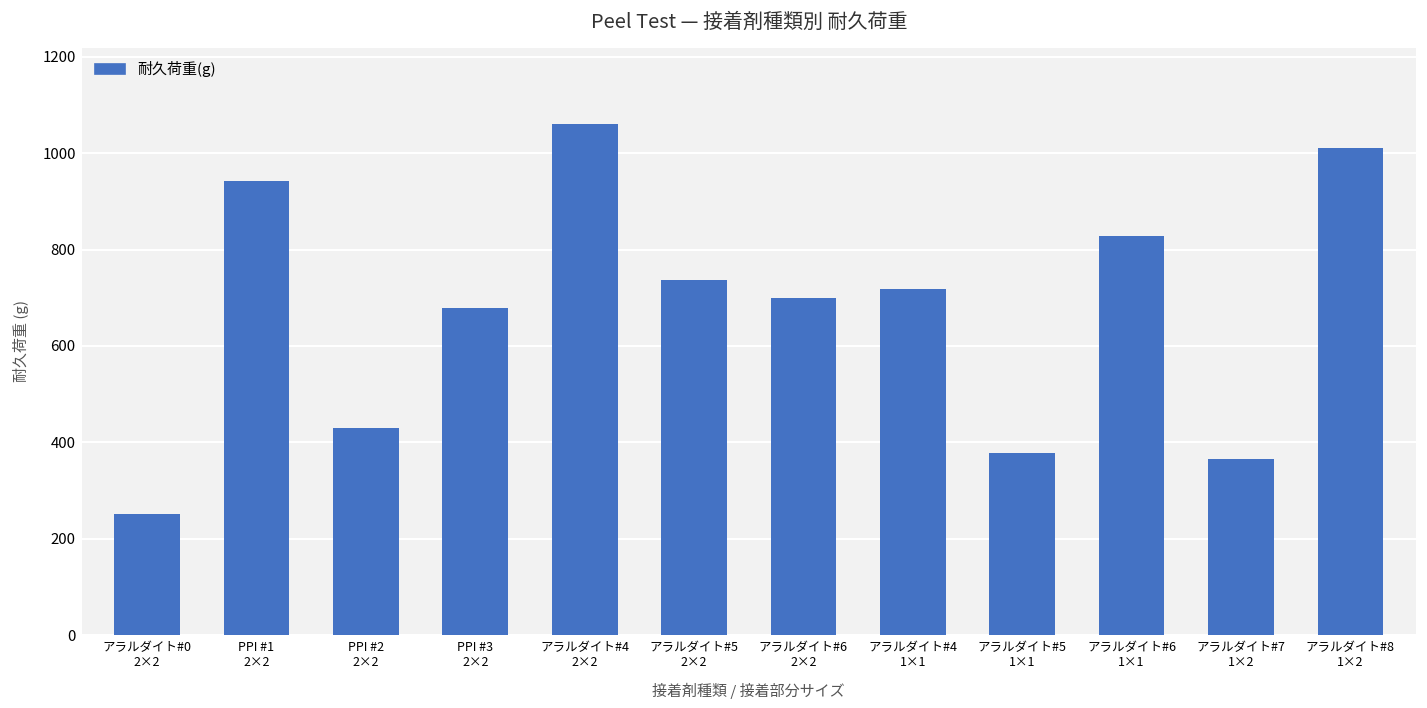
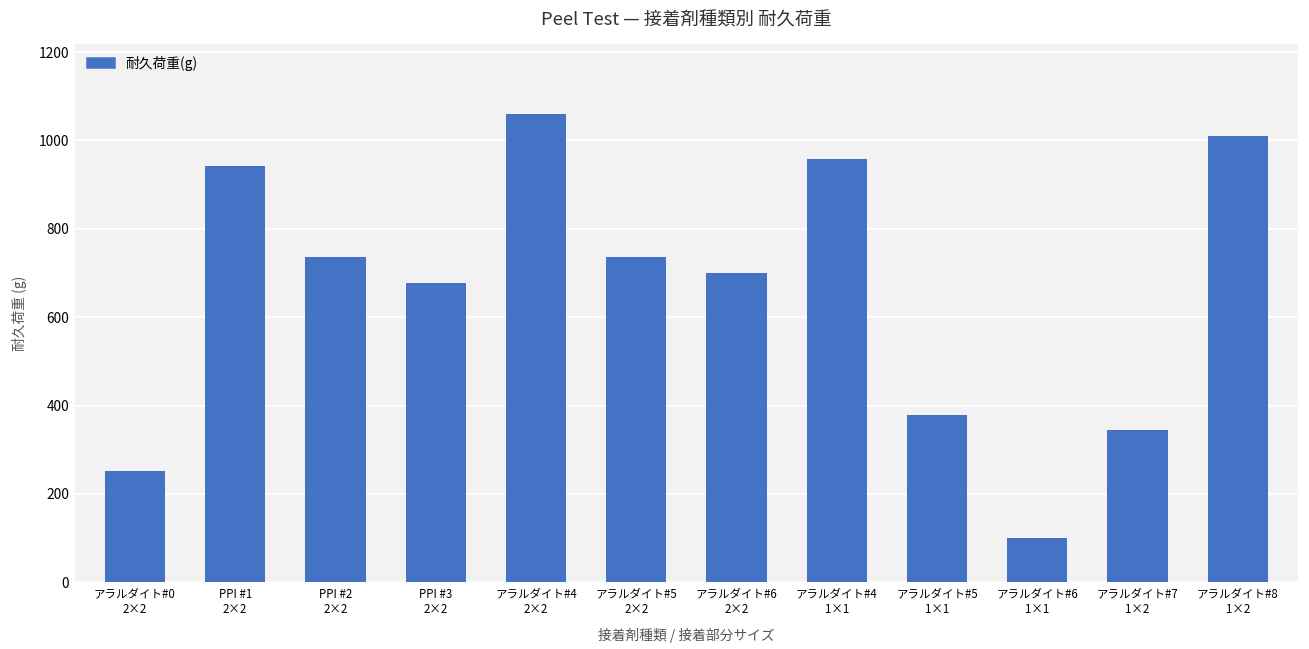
PPI #2 2×2: 430 -> 740
アラルダイト#4 1×1: 720 -> 960
アラルダイト#6 1×1: 830 -> 100
アラルダイト#7 1×2: 370 -> 340
